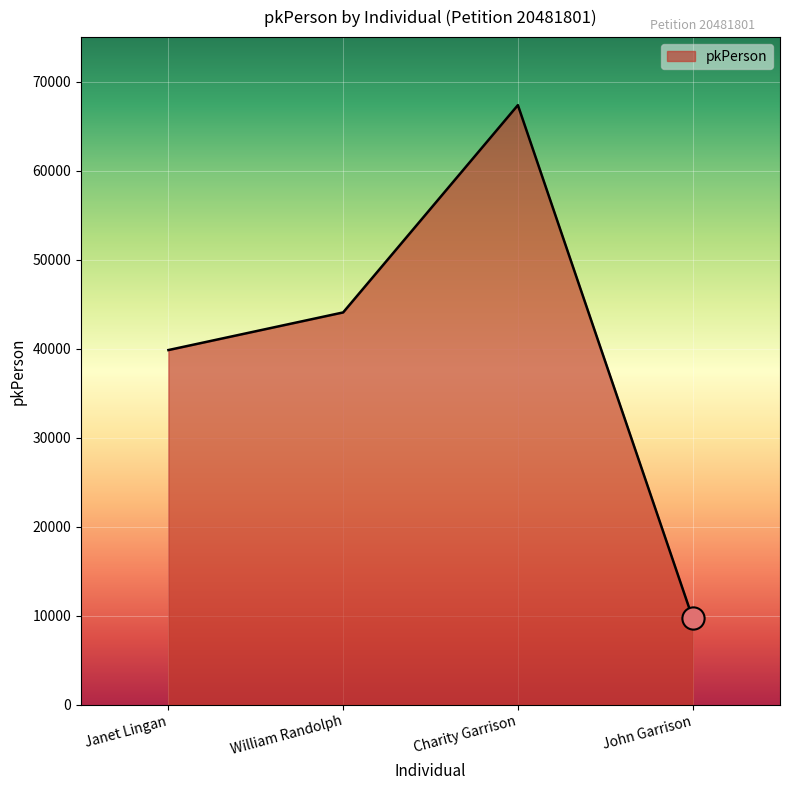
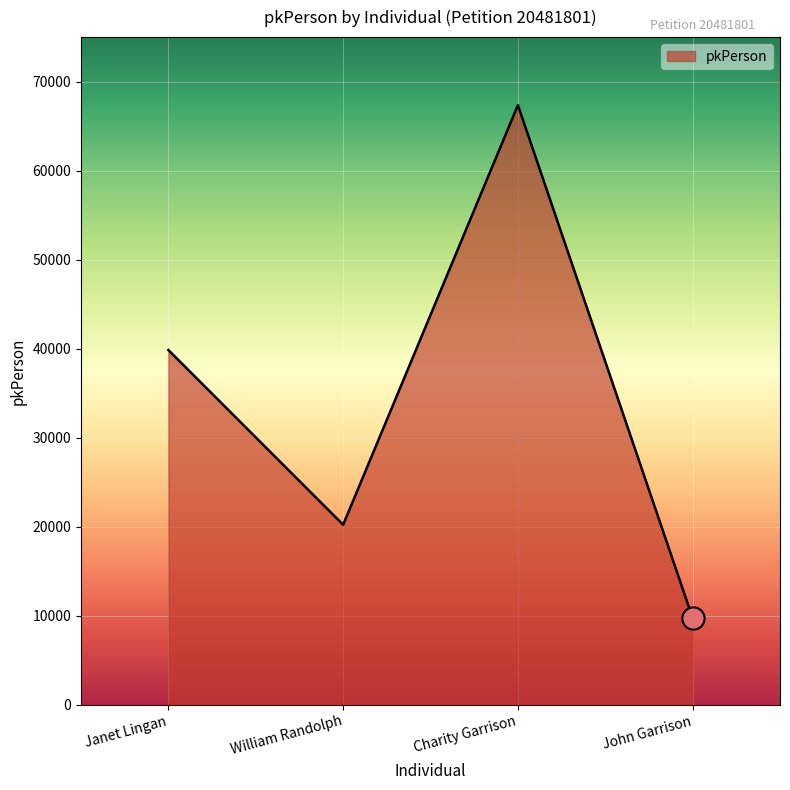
pkPerson, William Randolph: 44000 -> 20000
